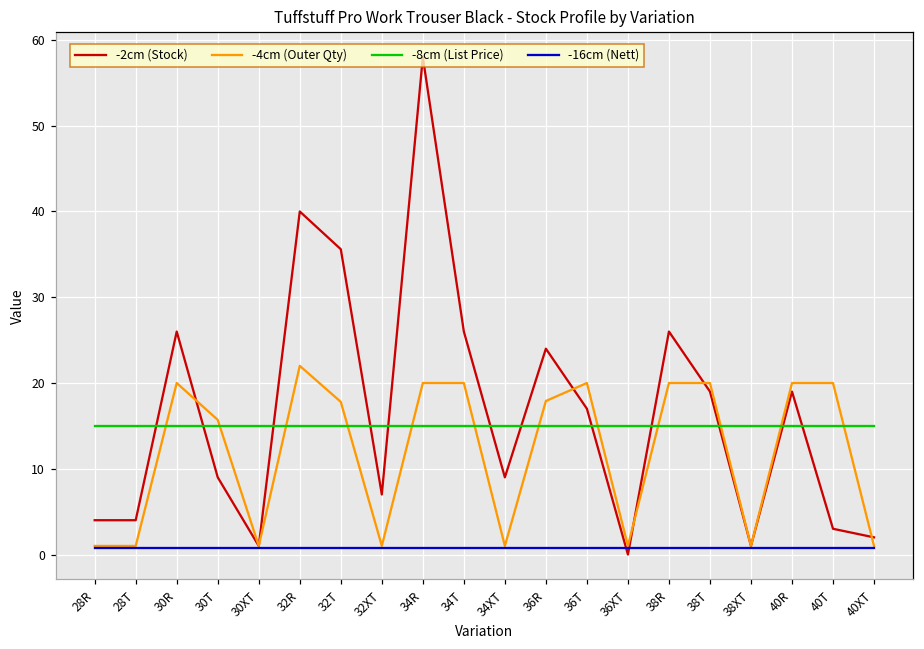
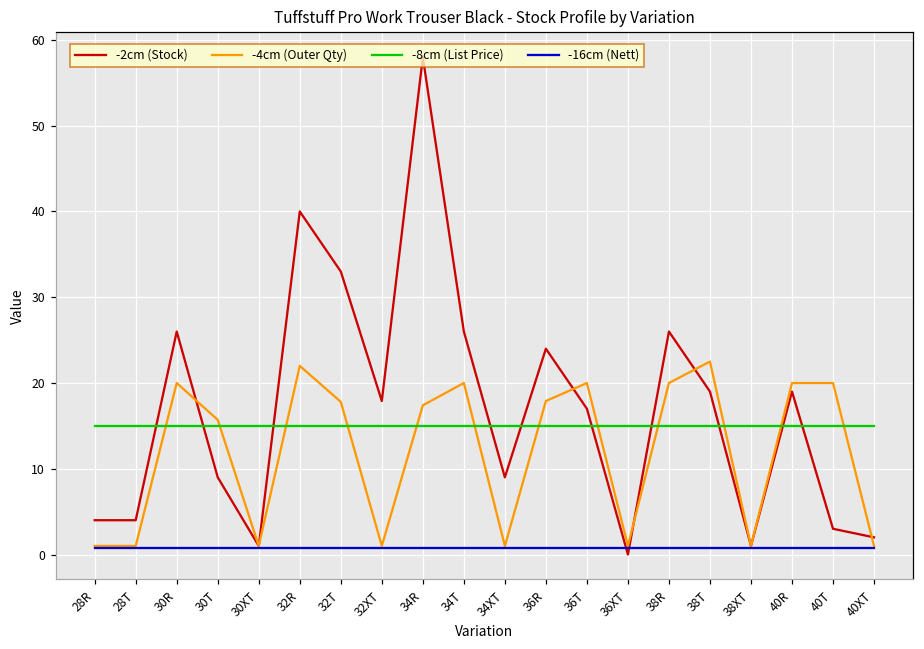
-2cm (Stock), 32T: 36 -> 33
-2cm (Stock), 32XT: 7 -> 18
-4cm (Outer Qty), 34R: 20 -> 17
-4cm (Outer Qty), 38T: 20 -> 23
